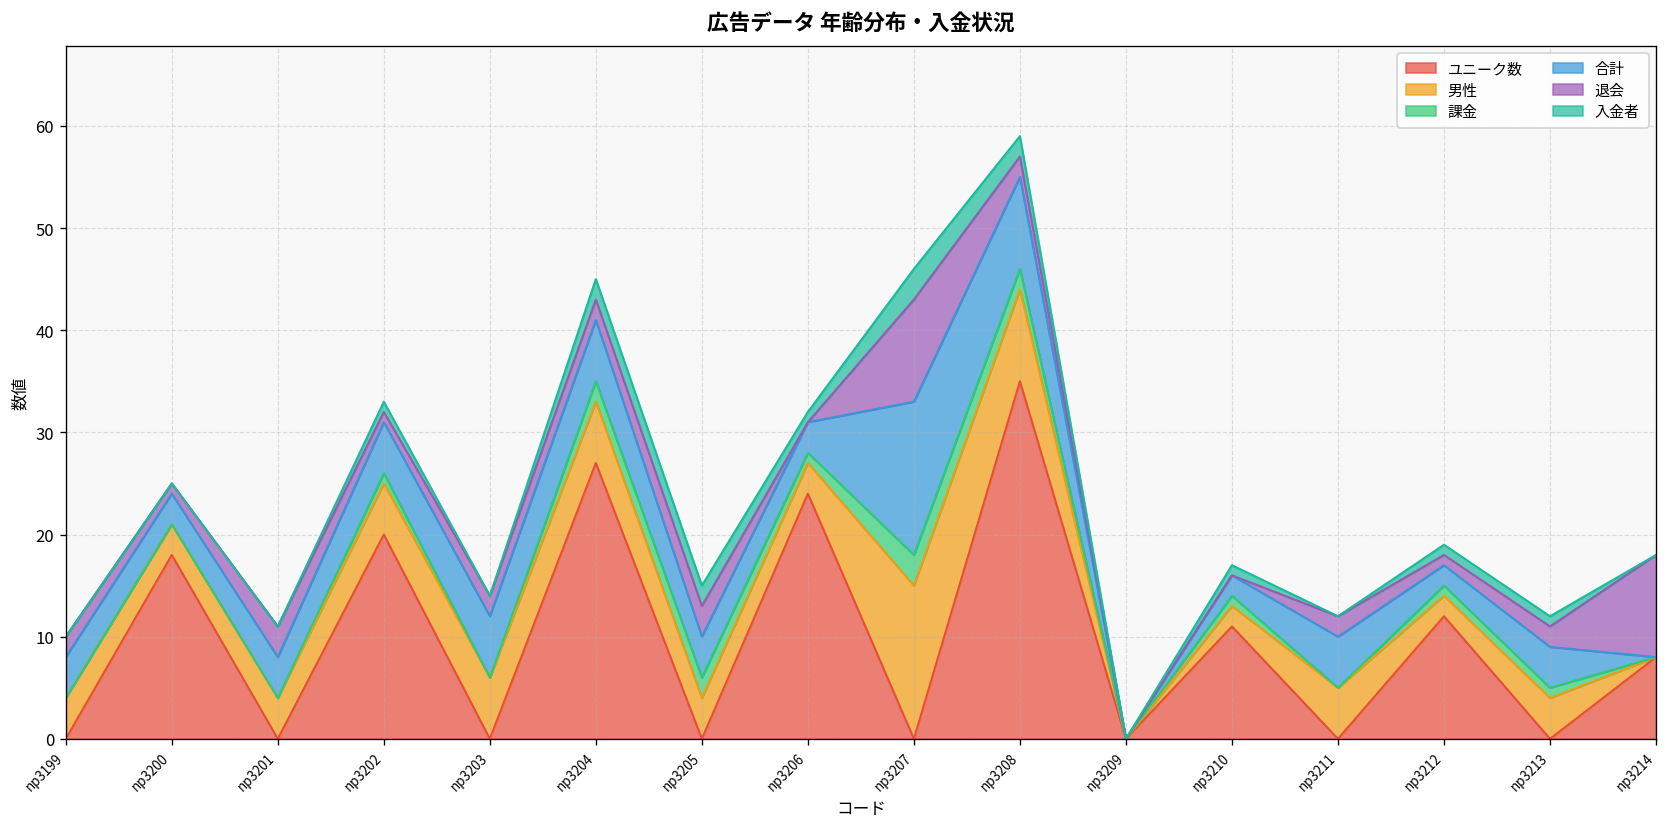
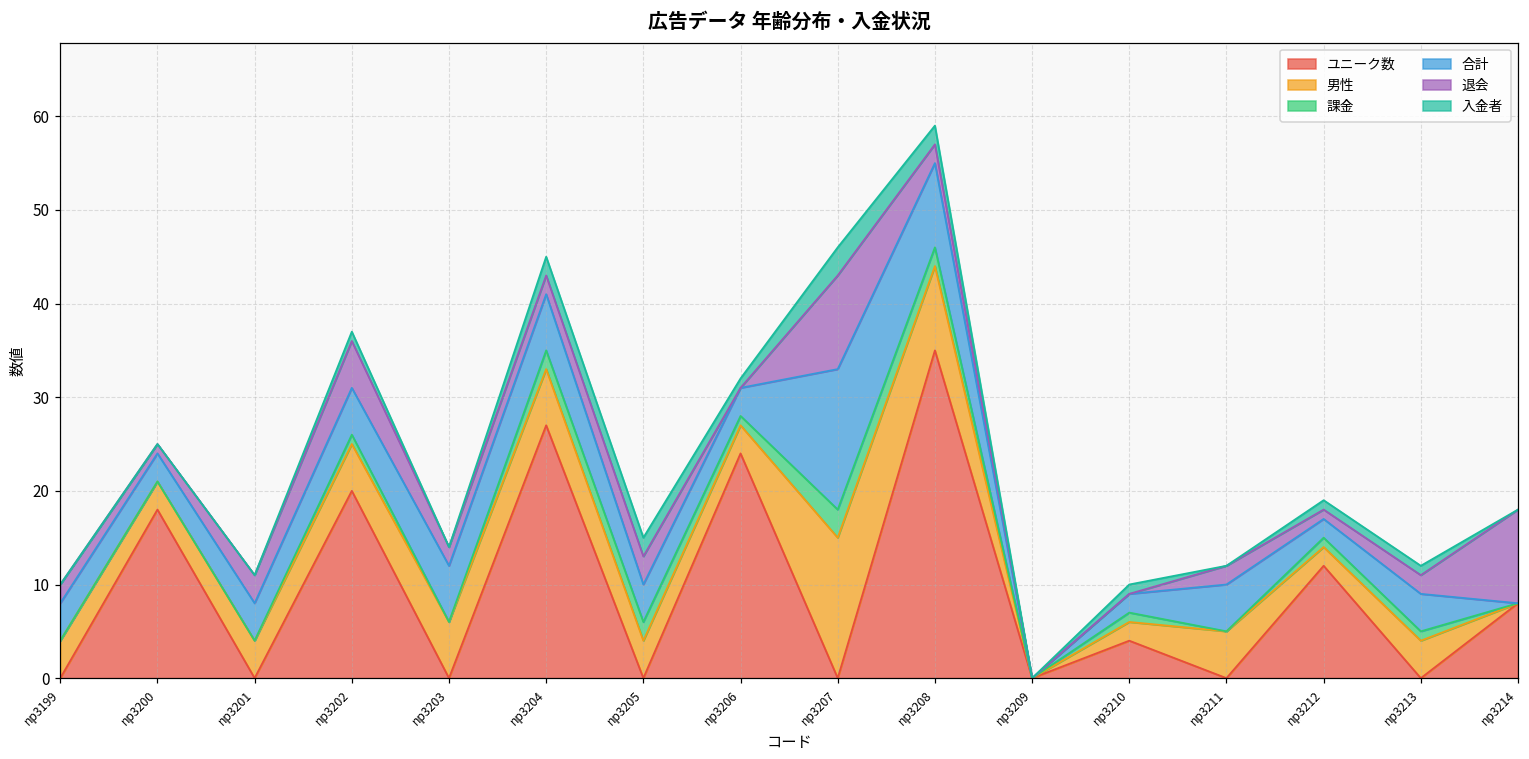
退会, np3202: 1 -> 5
ユニーク数, np3210: 11 -> 4
